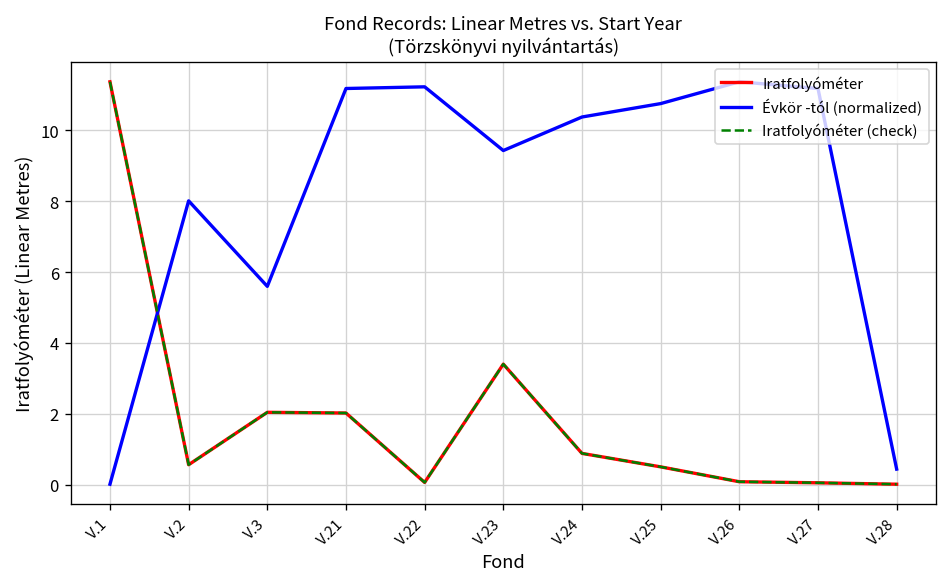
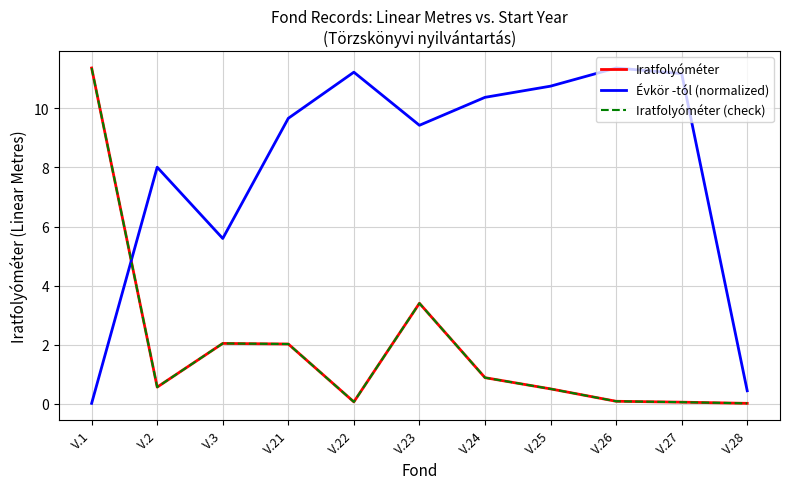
Évkör -tól (normalized), V.21: 11.2 -> 9.7
